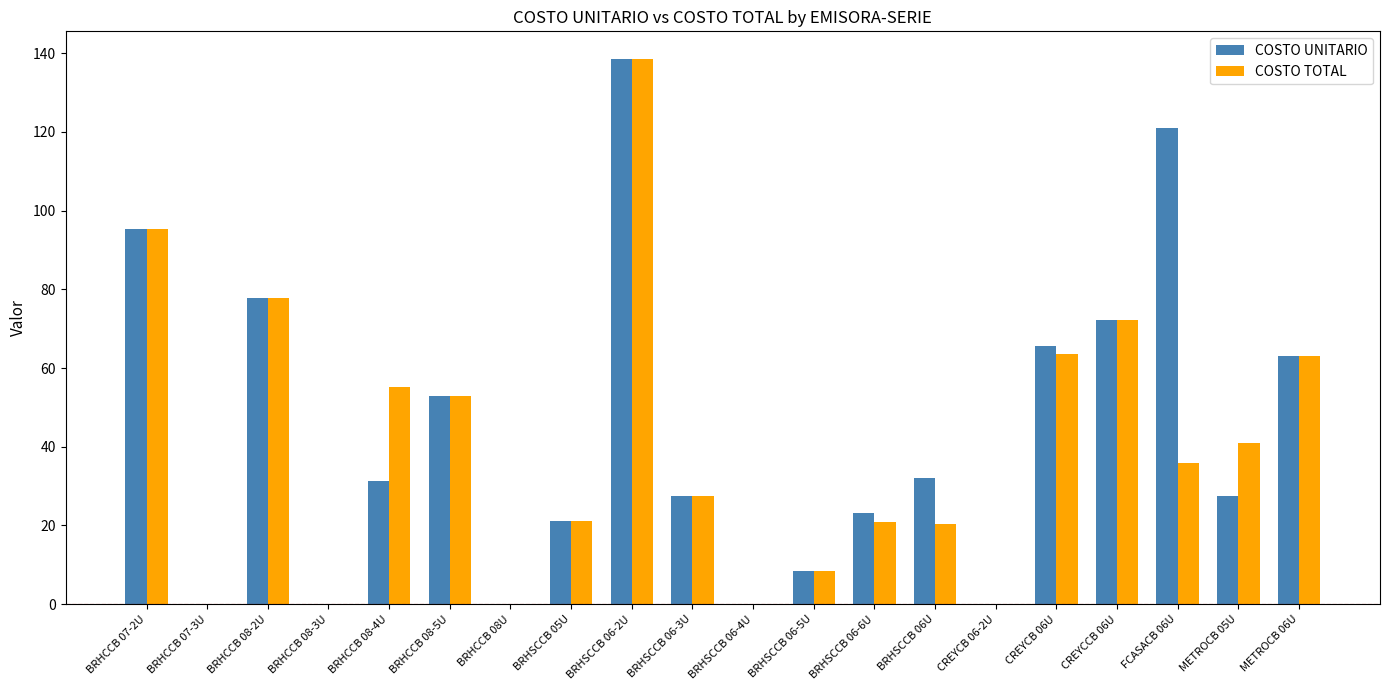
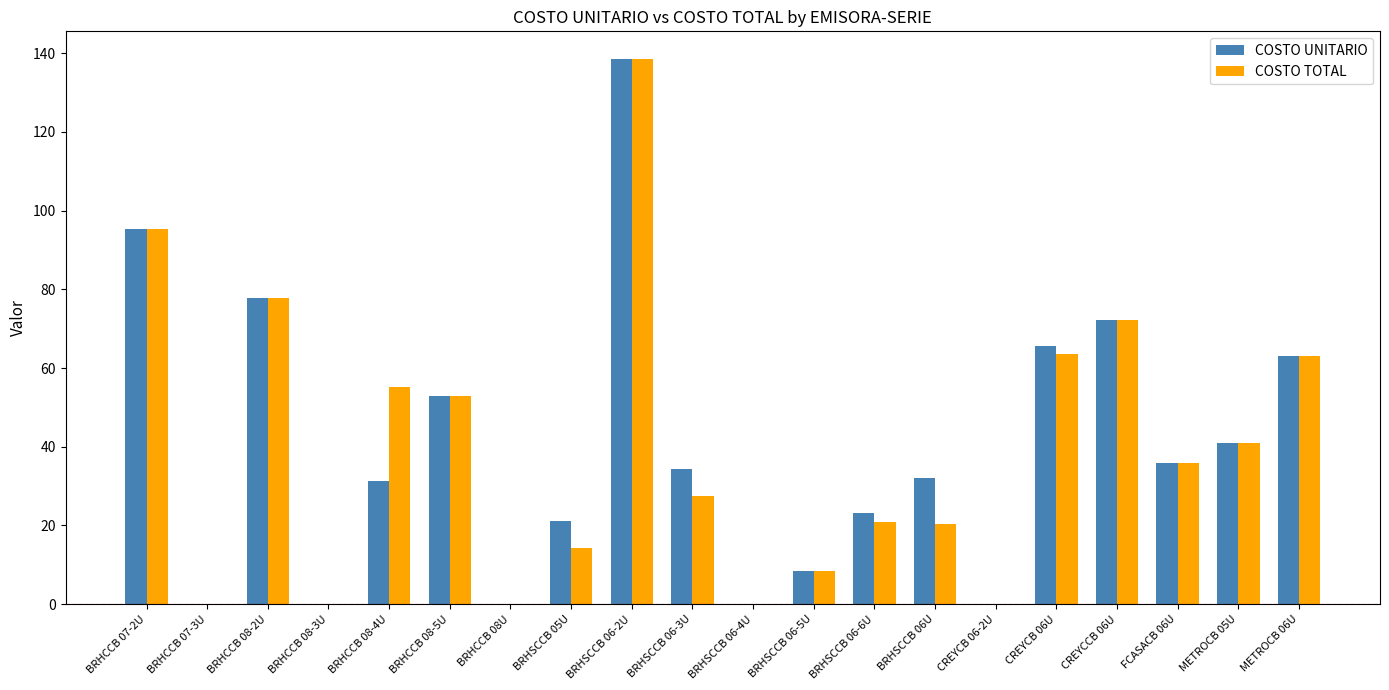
COSTO TOTAL, BRHSCCB 05U: 21 -> 14
COSTO UNITARIO, BRHSCCB 06-3U: 27 -> 34
COSTO UNITARIO, FCASACB 06U: 121 -> 36
COSTO UNITARIO, METROCB 05U: 28 -> 41
